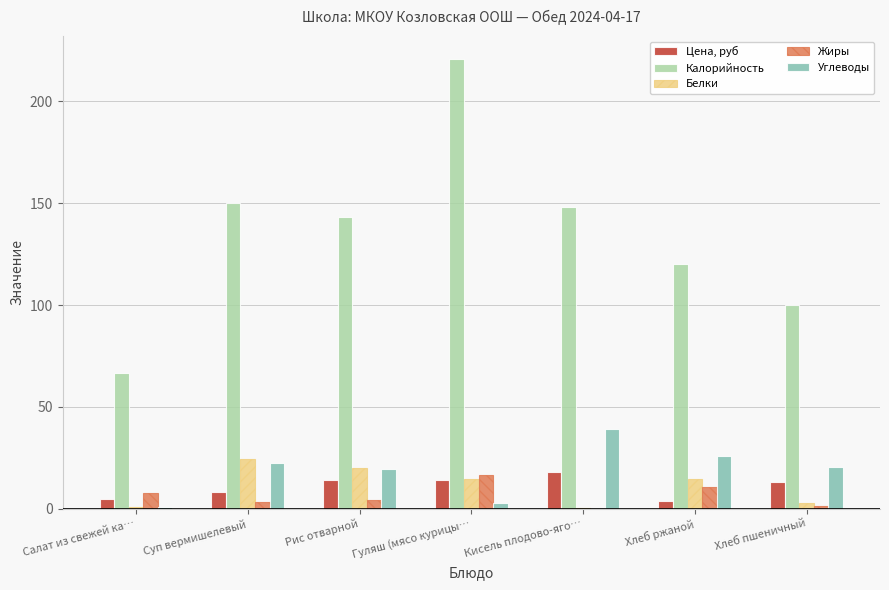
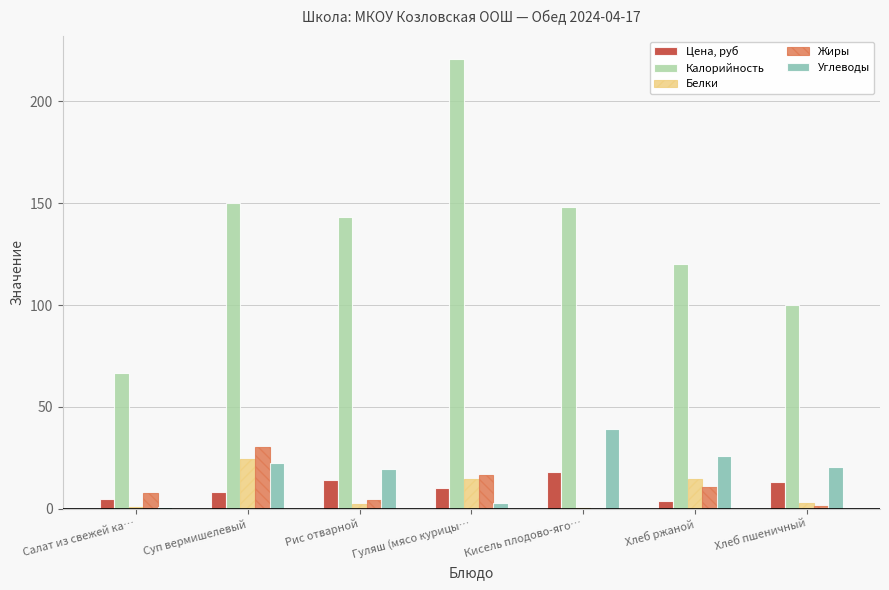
Жиры, Суп вермишелевый: 3 -> 30
Белки, Рис отварной: 20 -> 2
Цена, руб, Гуляш (мясо курицы…: 14 -> 10
